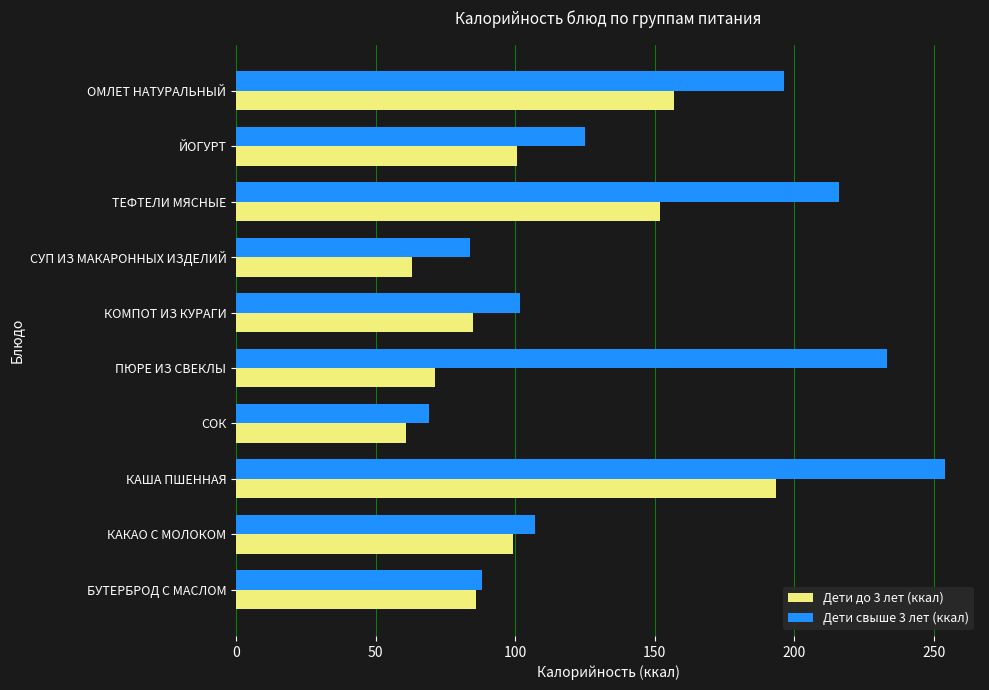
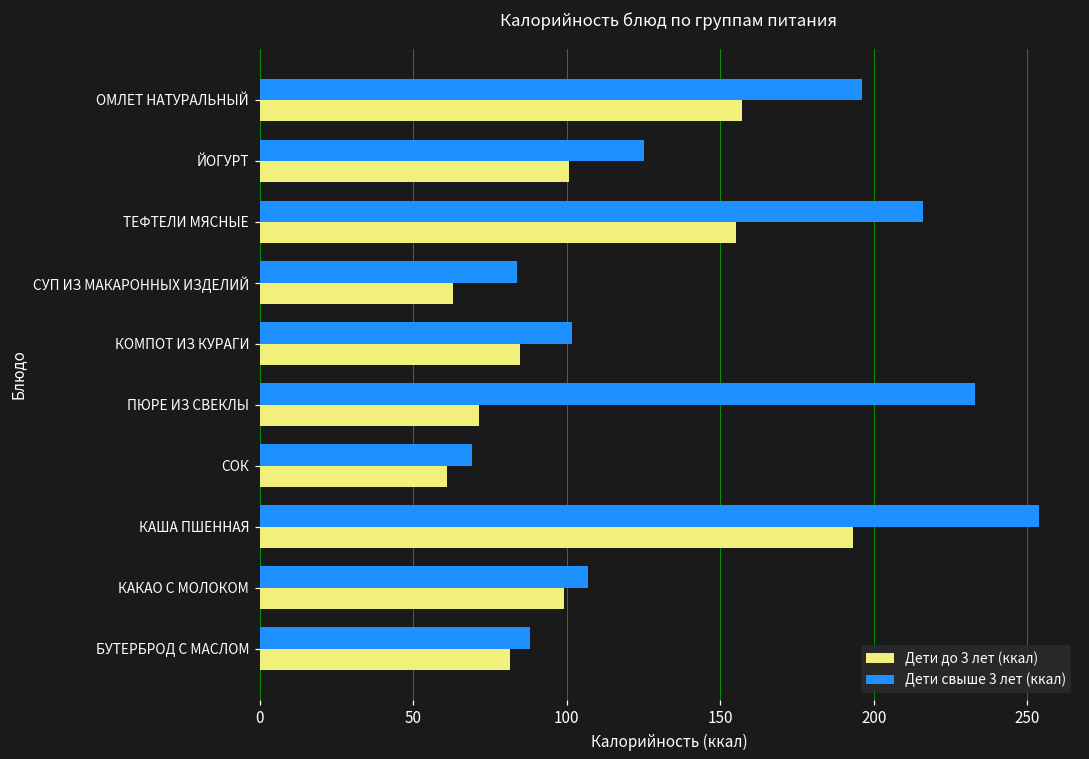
Дети до 3 лет (ккал), ТЕФТЕЛИ МЯСНЫЕ: 152 -> 155
Дети до 3 лет (ккал), БУТЕРБРОД С МАСЛОМ: 86 -> 81
